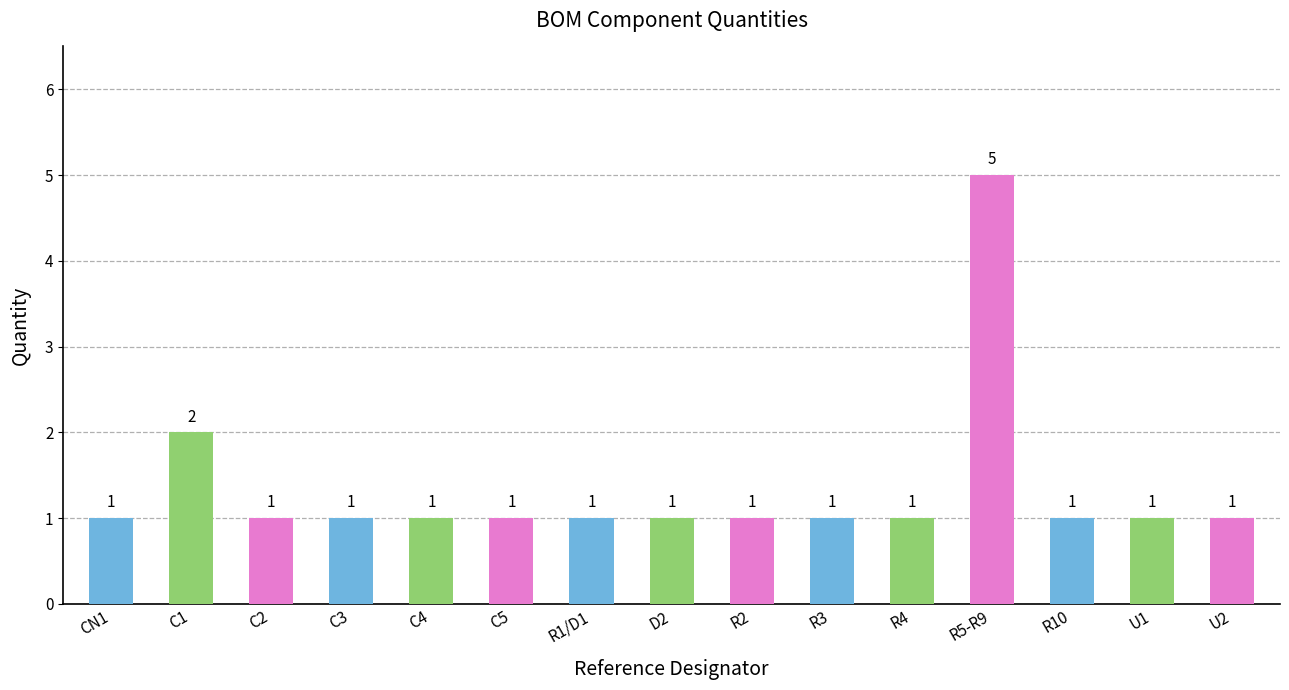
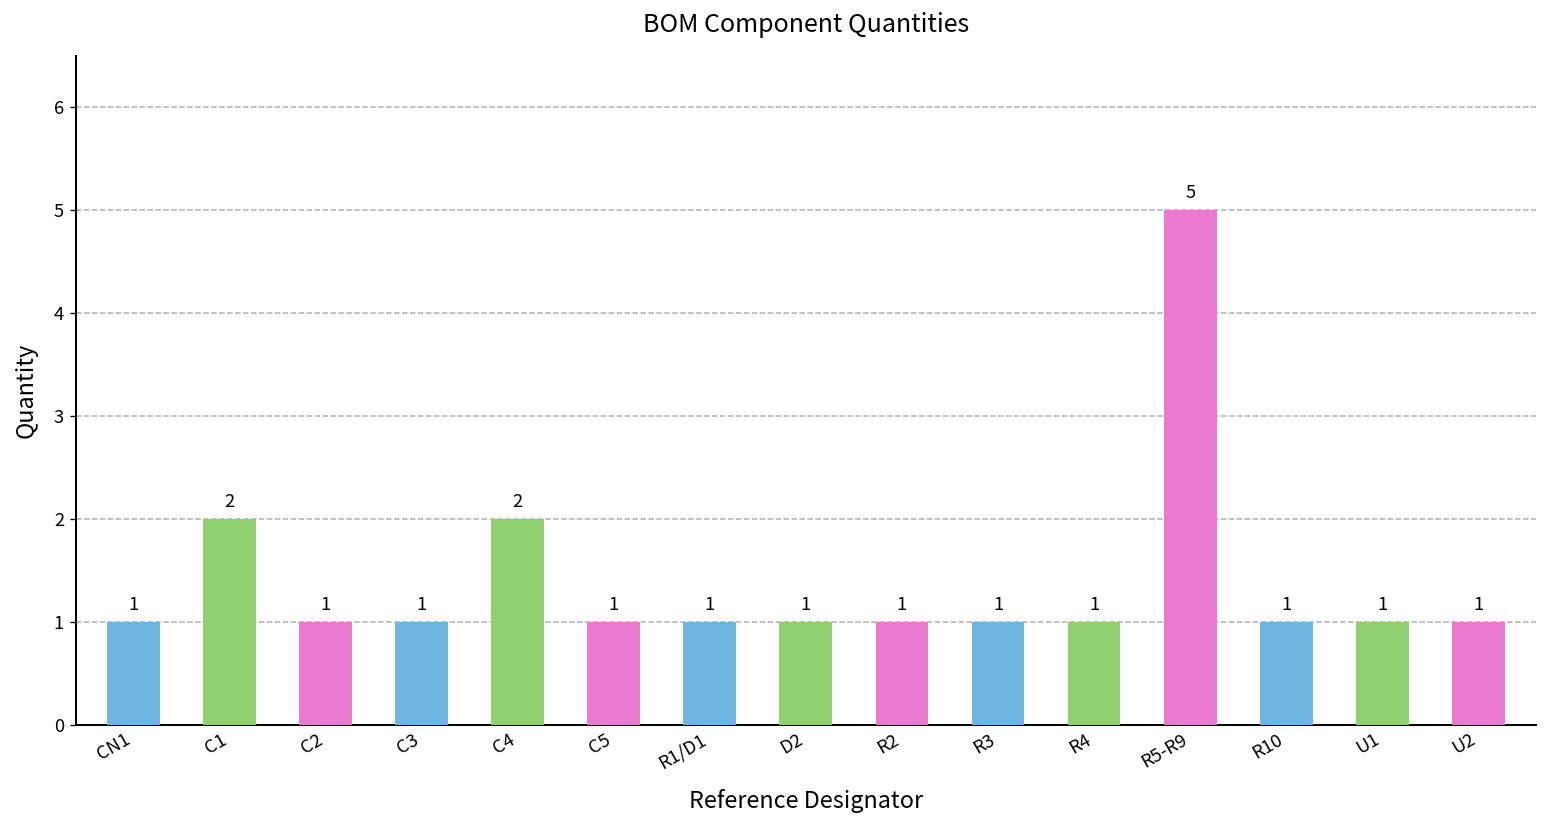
C4: 1 -> 2
